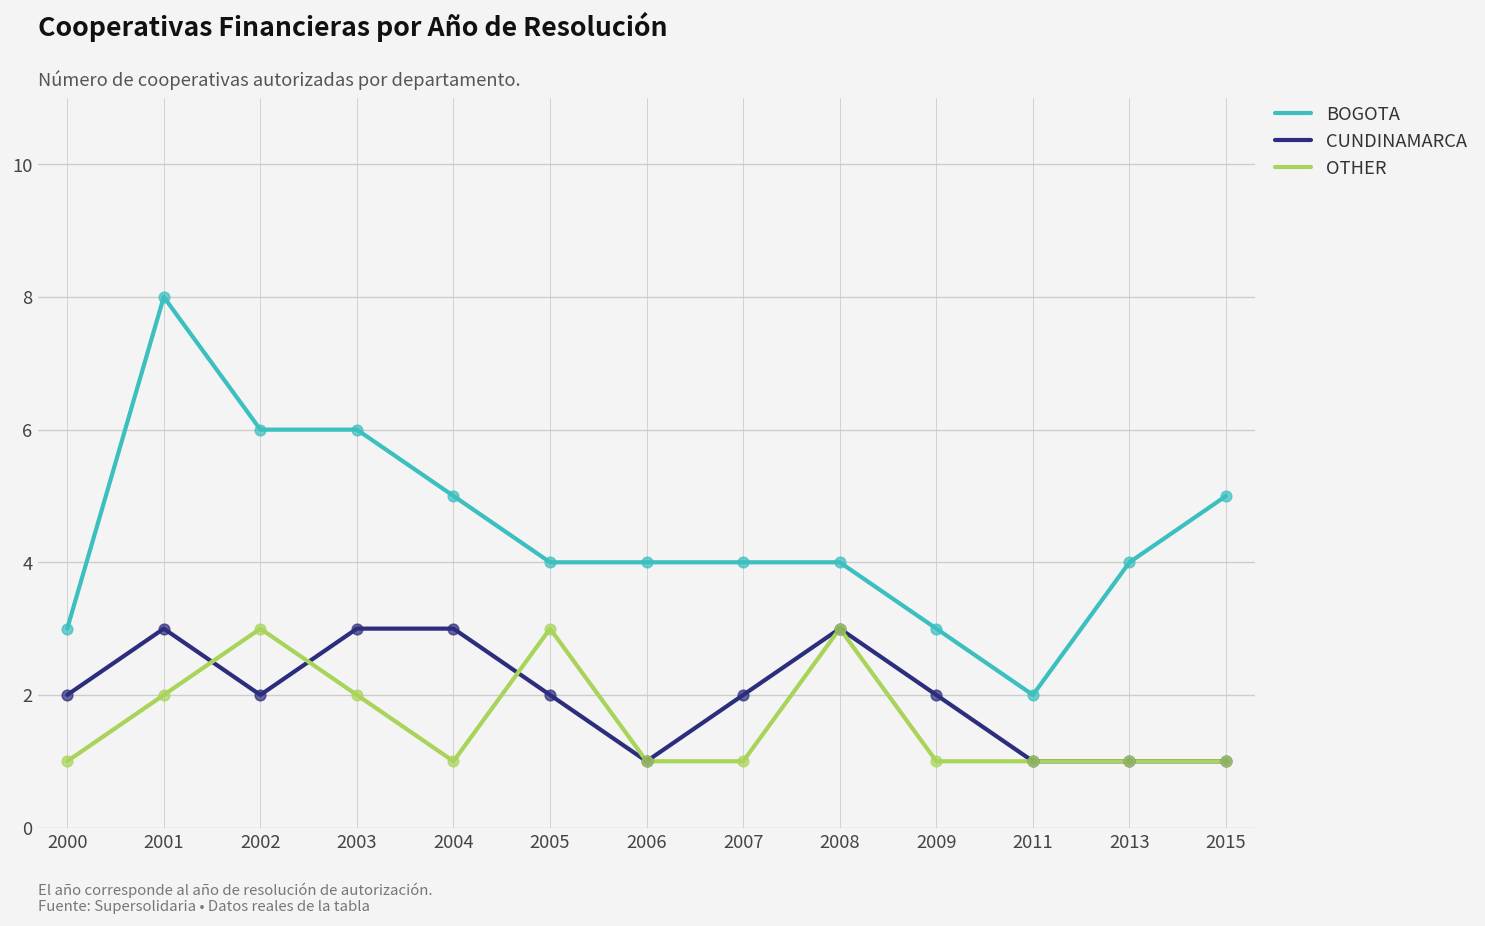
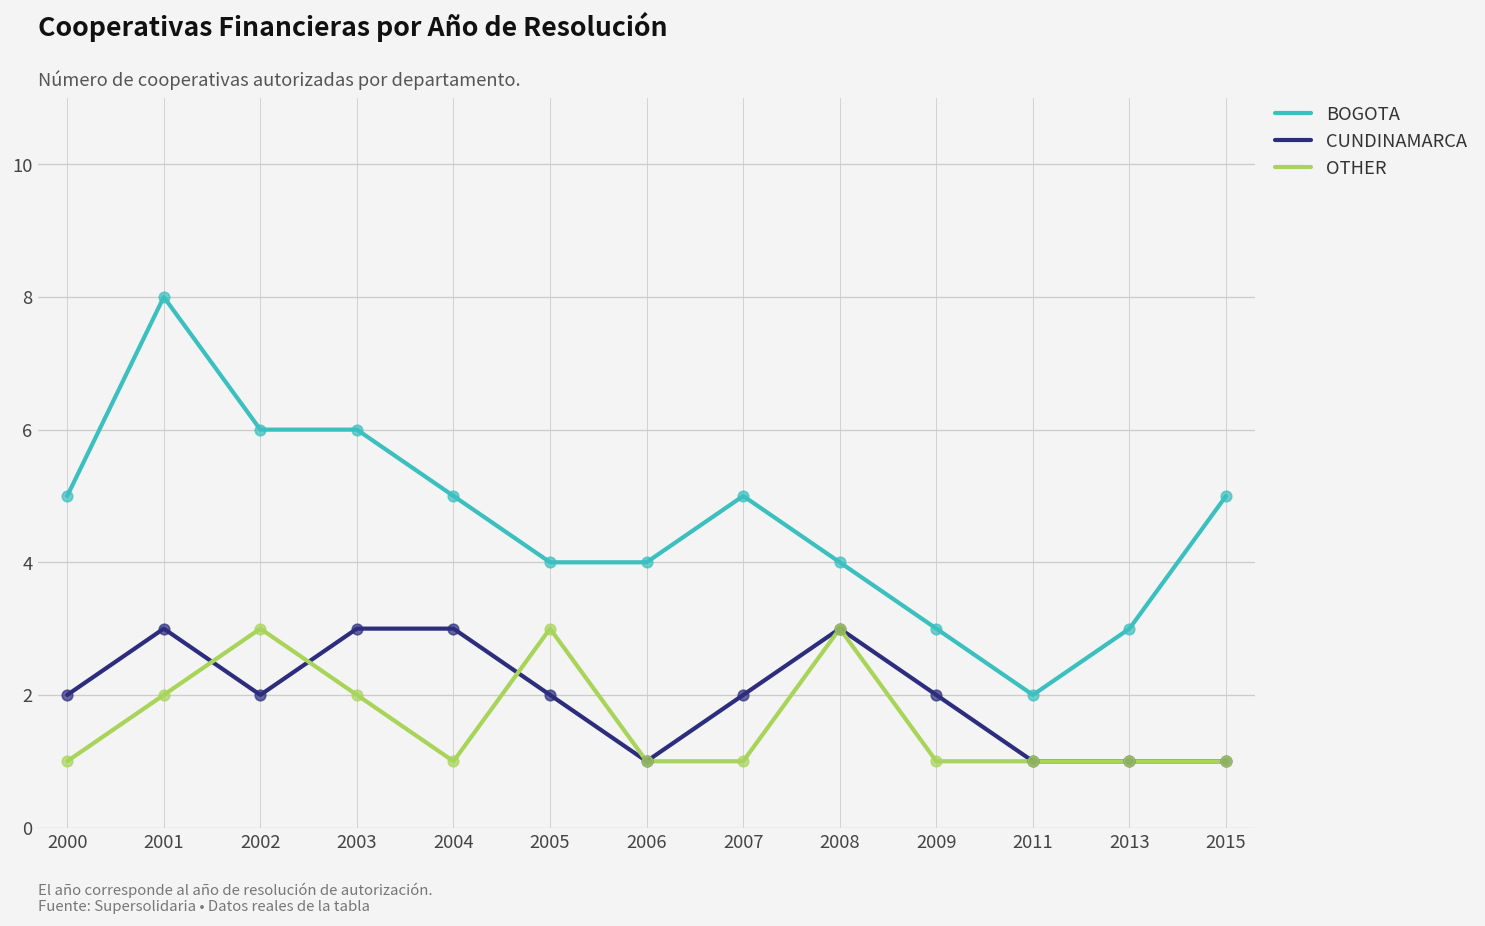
BOGOTA, 2000: 3 -> 5
BOGOTA, 2007: 4 -> 5
BOGOTA, 2013: 4 -> 3
